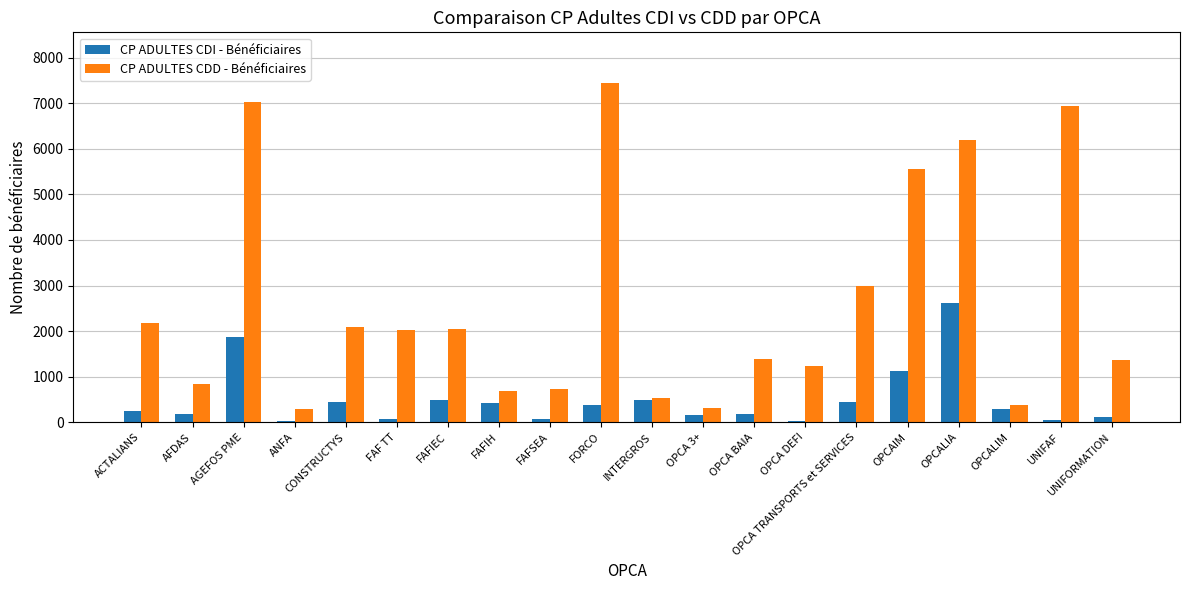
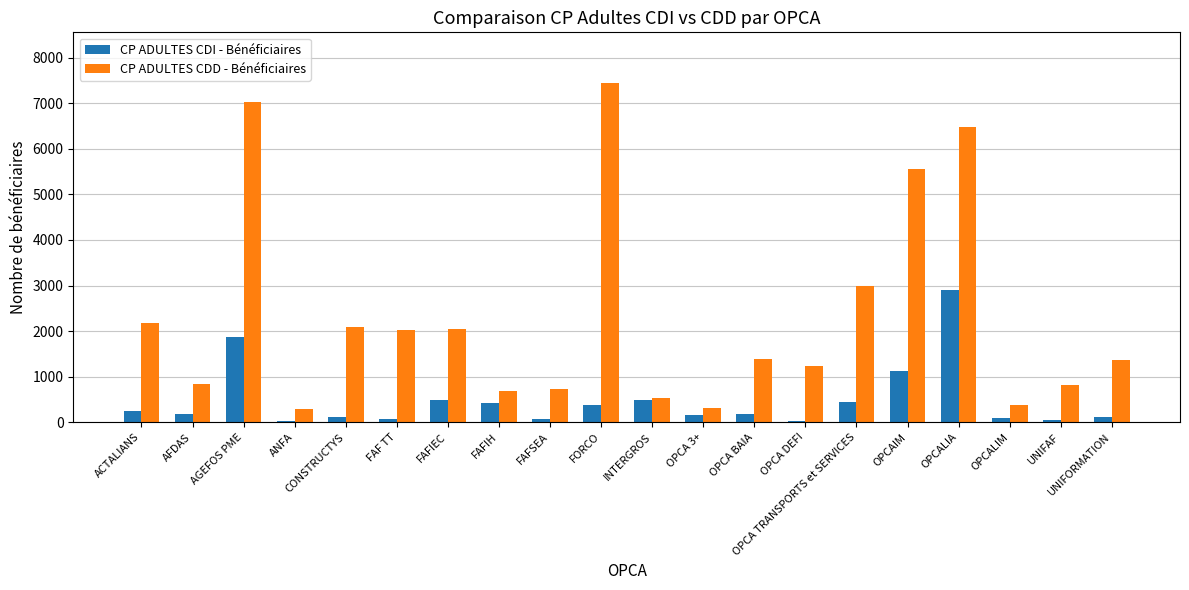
CP ADULTES CDI - Bénéficiaires, CONSTRUCTYS: 400 -> 100
CP ADULTES CDI - Bénéficiaires, OPCALIA: 2600 -> 2900
CP ADULTES CDD - Bénéficiaires, OPCALIA: 6200 -> 6500
CP ADULTES CDI - Bénéficiaires, OPCALIM: 300 -> 100
CP ADULTES CDD - Bénéficiaires, UNIFAF: 7000 -> 800
